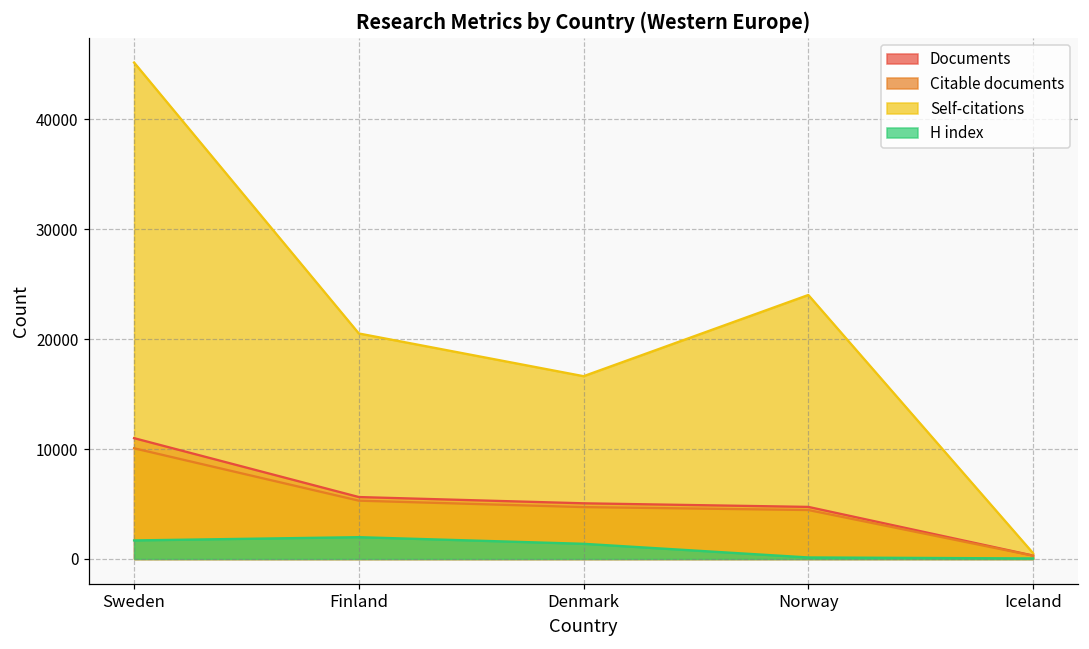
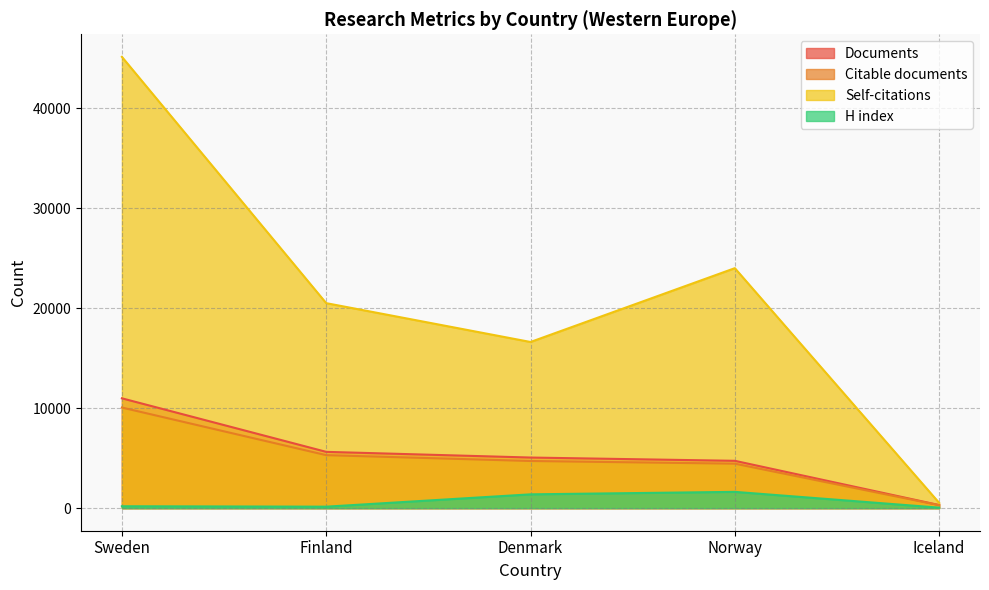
H index, Sweden: 2000 -> 0
H index, Finland: 2000 -> 0
H index, Norway: 0 -> 2000
